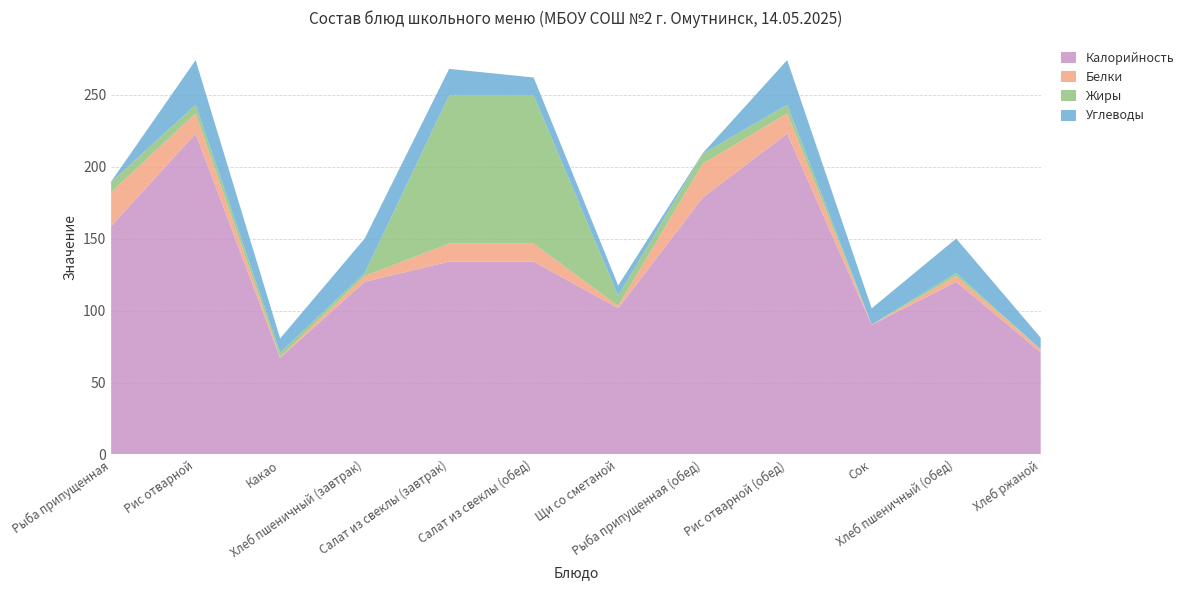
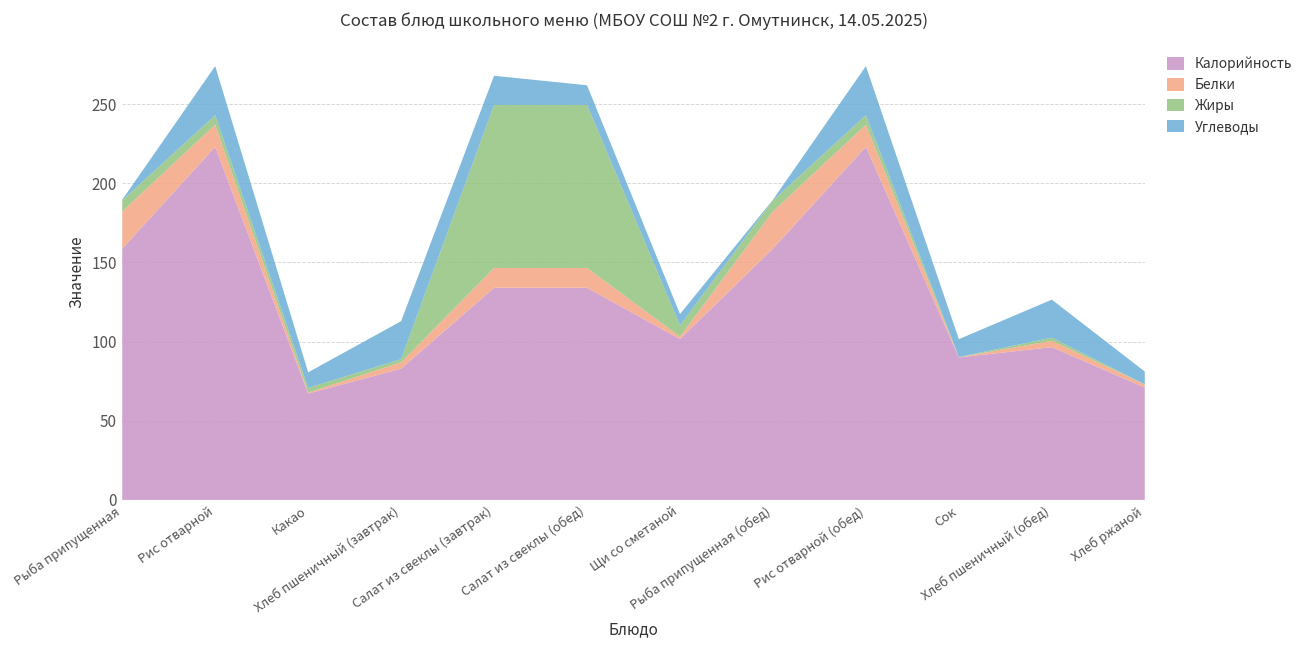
Калорийность, Хлеб пшеничный (завтрак): 120 -> 83
Калорийность, Рыба припущенная (обед): 178 -> 159
Калорийность, Хлеб пшеничный (обед): 120 -> 97
